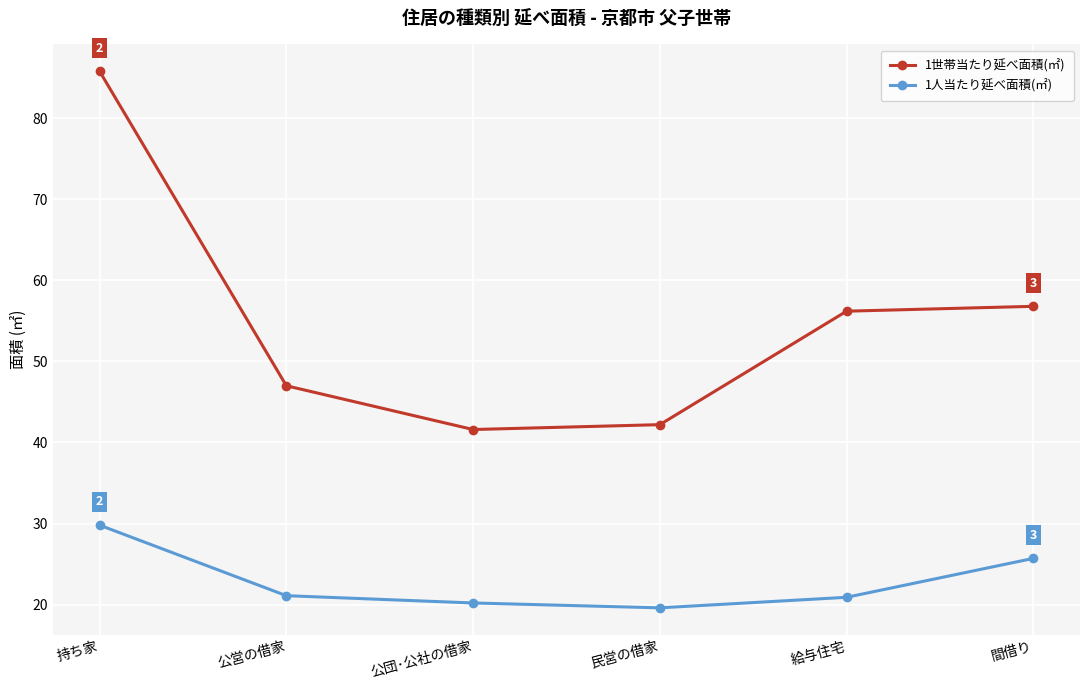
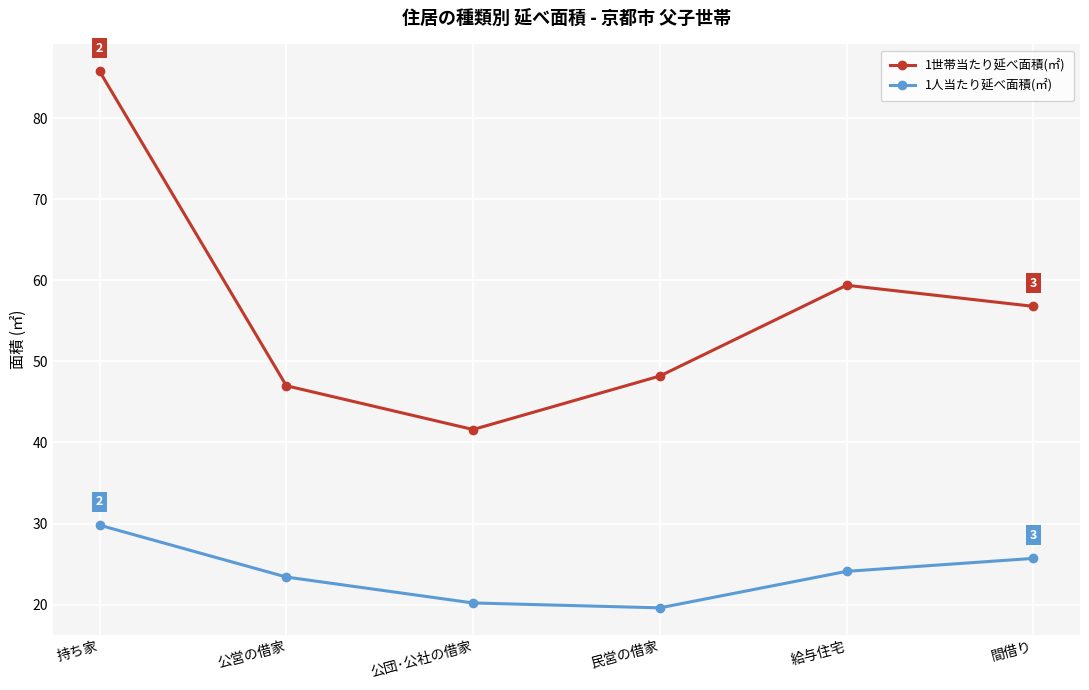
1人当たり延べ面積(㎡), 公営の借家: 21 -> 23
1世帯当たり延べ面積(㎡), 民営の借家: 42 -> 48
1世帯当たり延べ面積(㎡), 給与住宅: 56 -> 59
1人当たり延べ面積(㎡), 給与住宅: 21 -> 24
